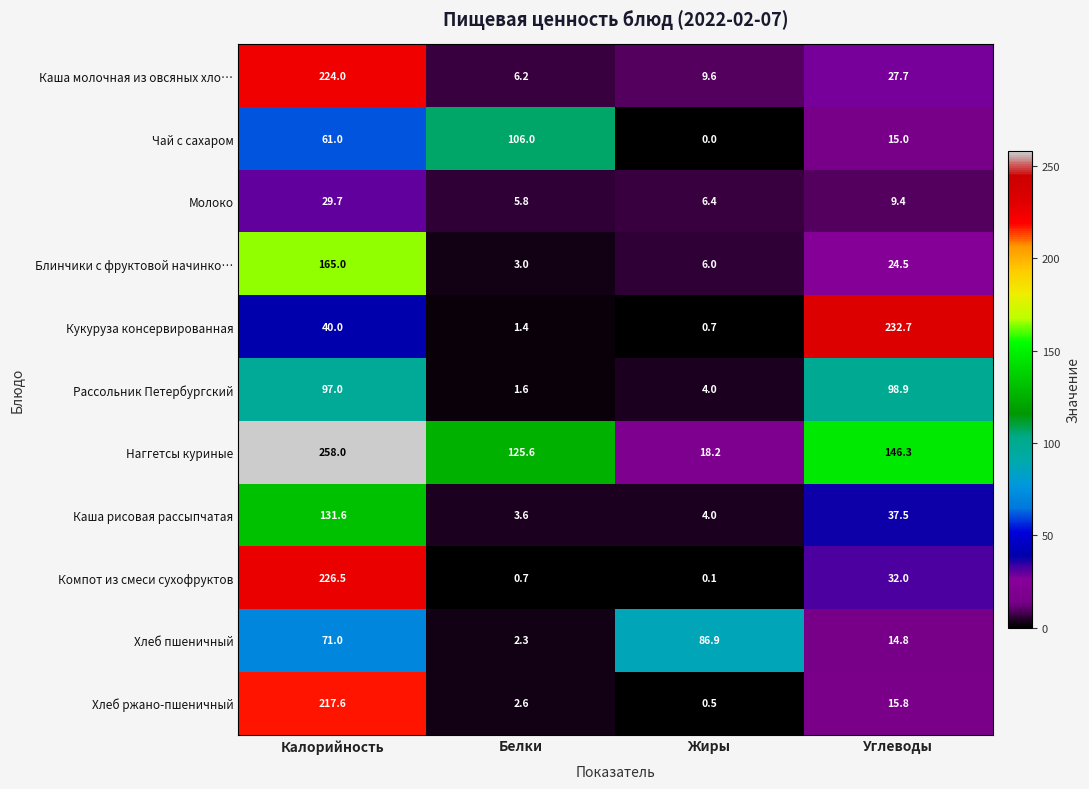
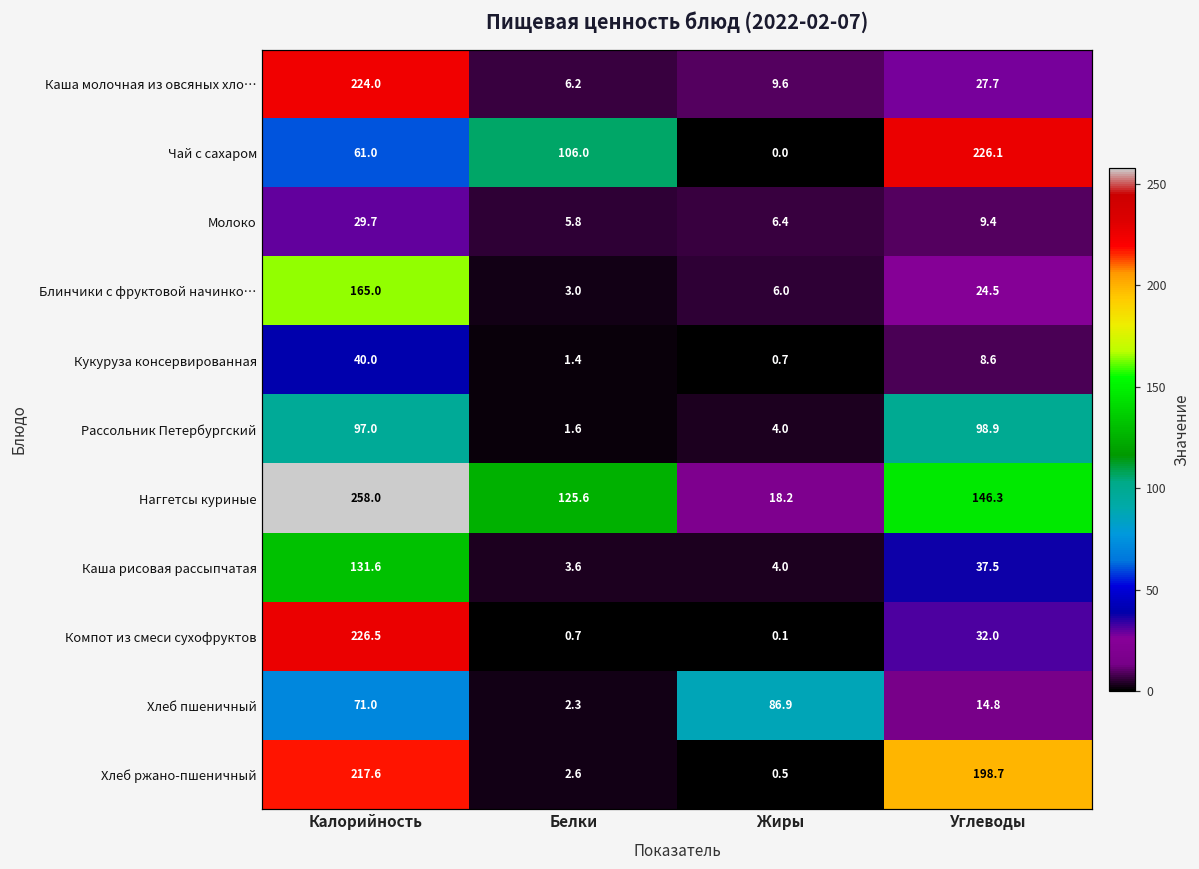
Чай с сахаром, Углеводы: 15.0 -> 226.1
Кукуруза консервированная, Углеводы: 232.7 -> 8.6
Хлеб ржано-пшеничный, Углеводы: 15.8 -> 198.7
